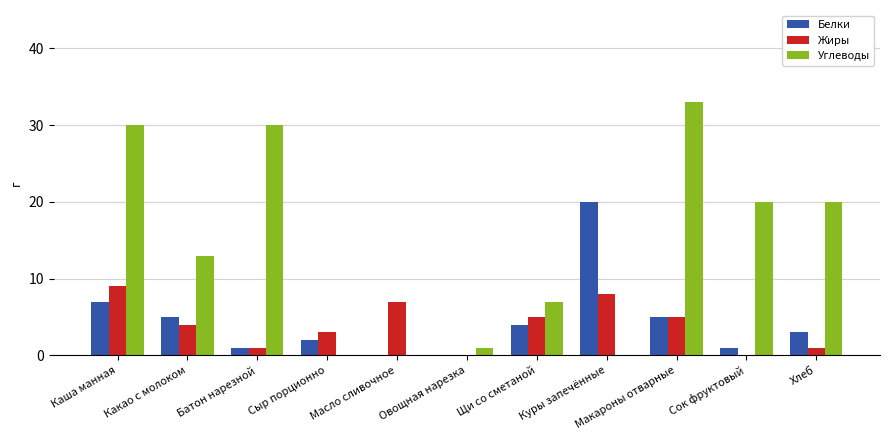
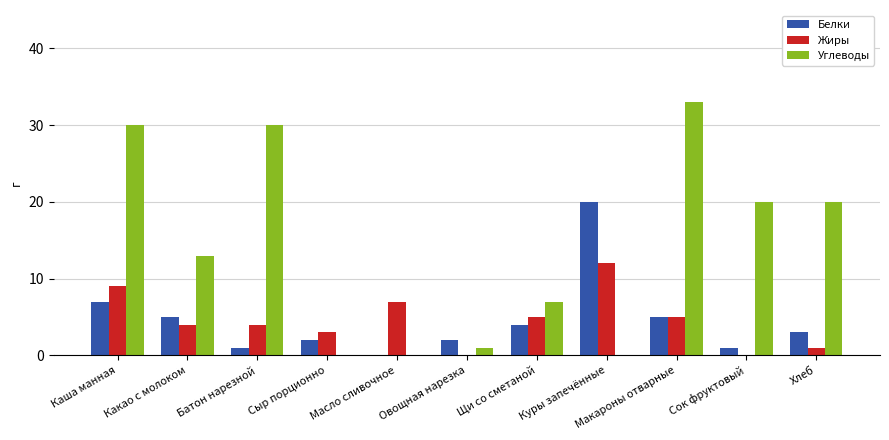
Жиры, Батон нарезной: 1 -> 4
Белки, Овощная нарезка: 0 -> 2
Жиры, Куры запечённые: 8 -> 12
